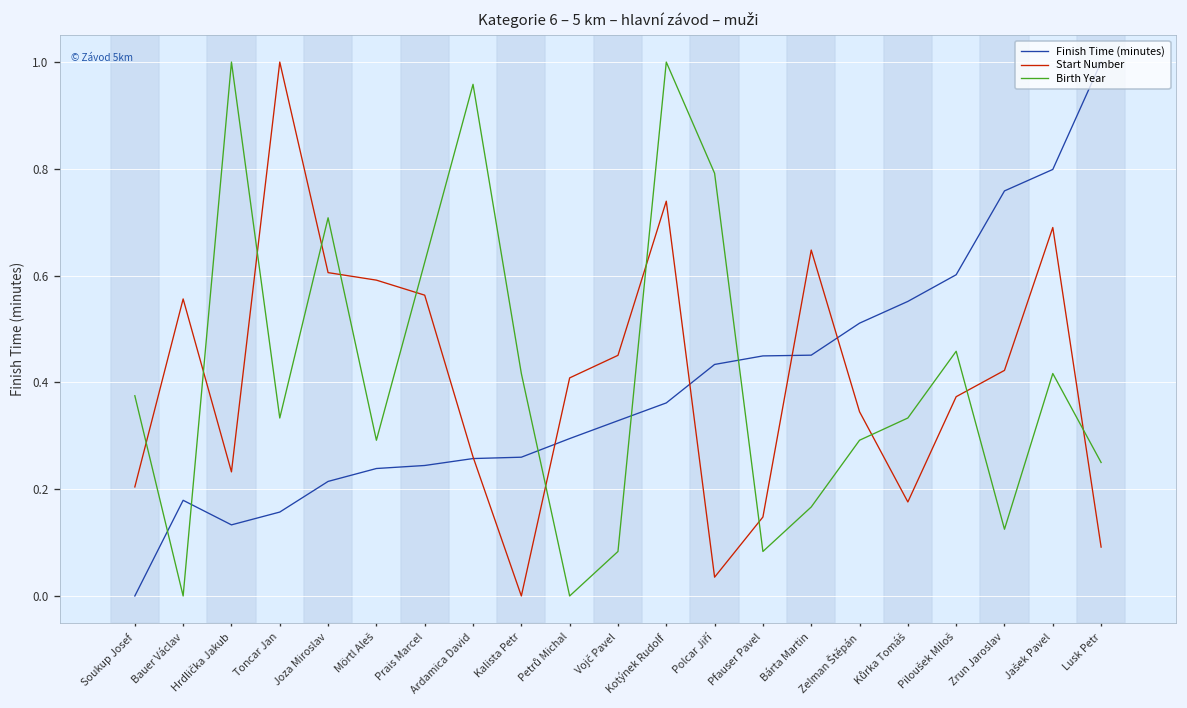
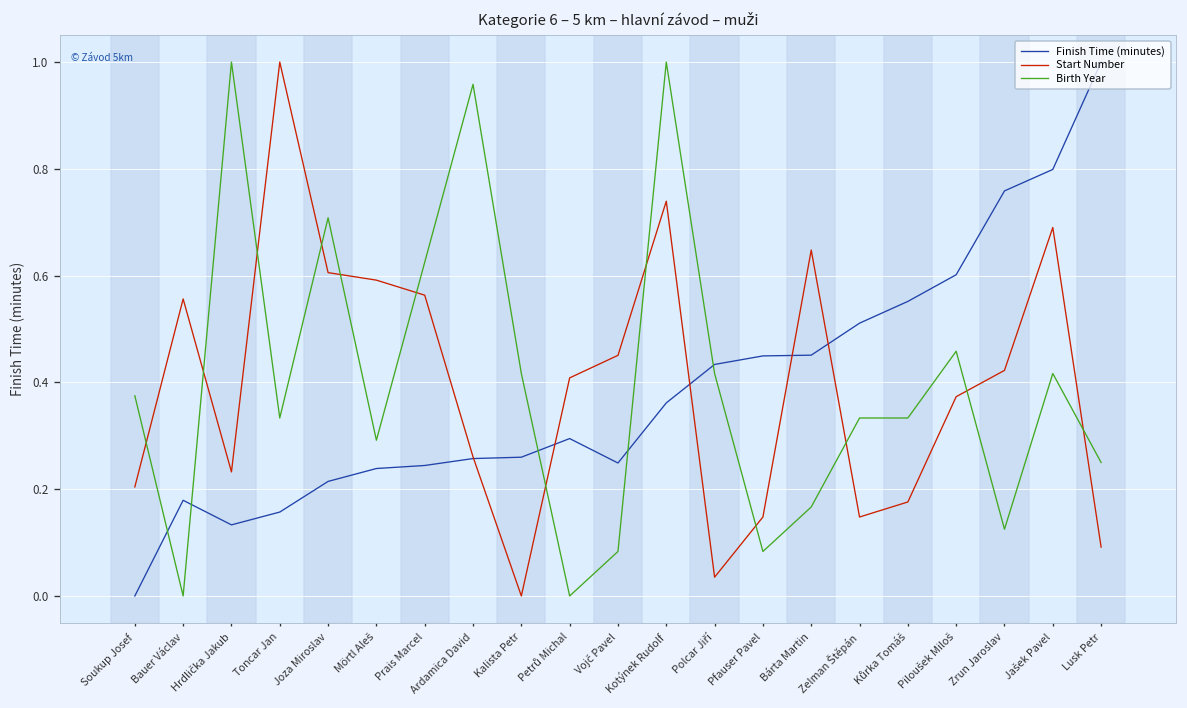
Finish Time (minutes), Vojč Pavel: 0.33 -> 0.25
Birth Year, Polcar Jiří: 0.79 -> 0.42
Start Number, Zelman Štěpán: 0.35 -> 0.15
Birth Year, Zelman Štěpán: 0.29 -> 0.33
